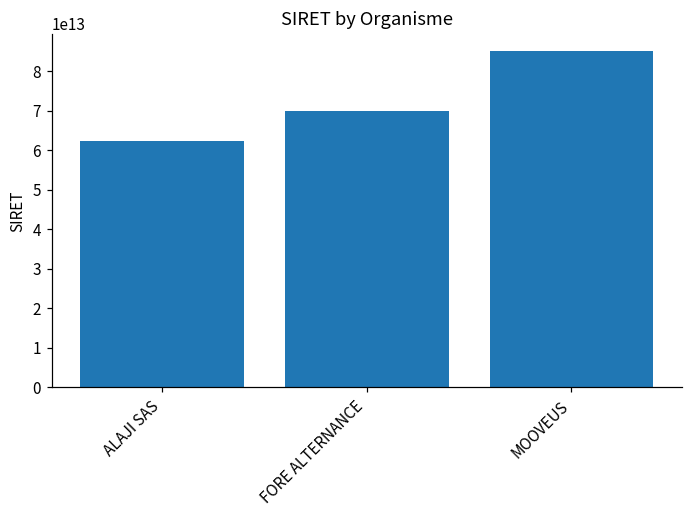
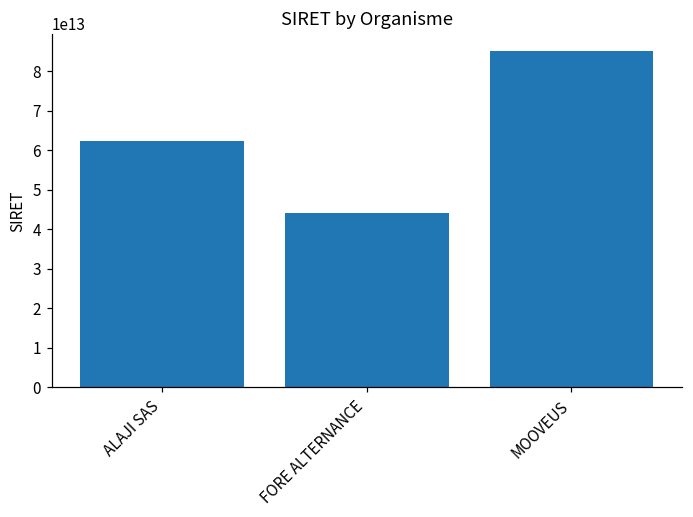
FORE ALTERNANCE: 70000000000000 -> 44000000000000
